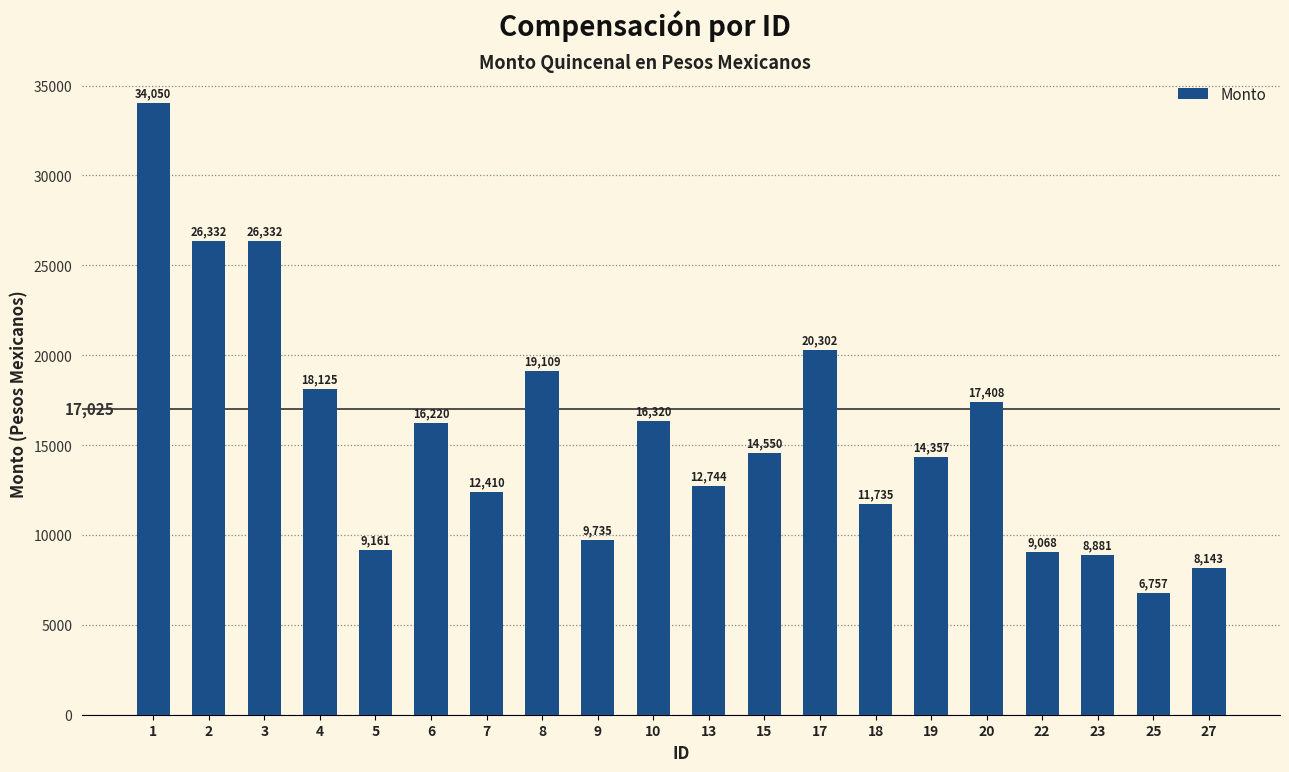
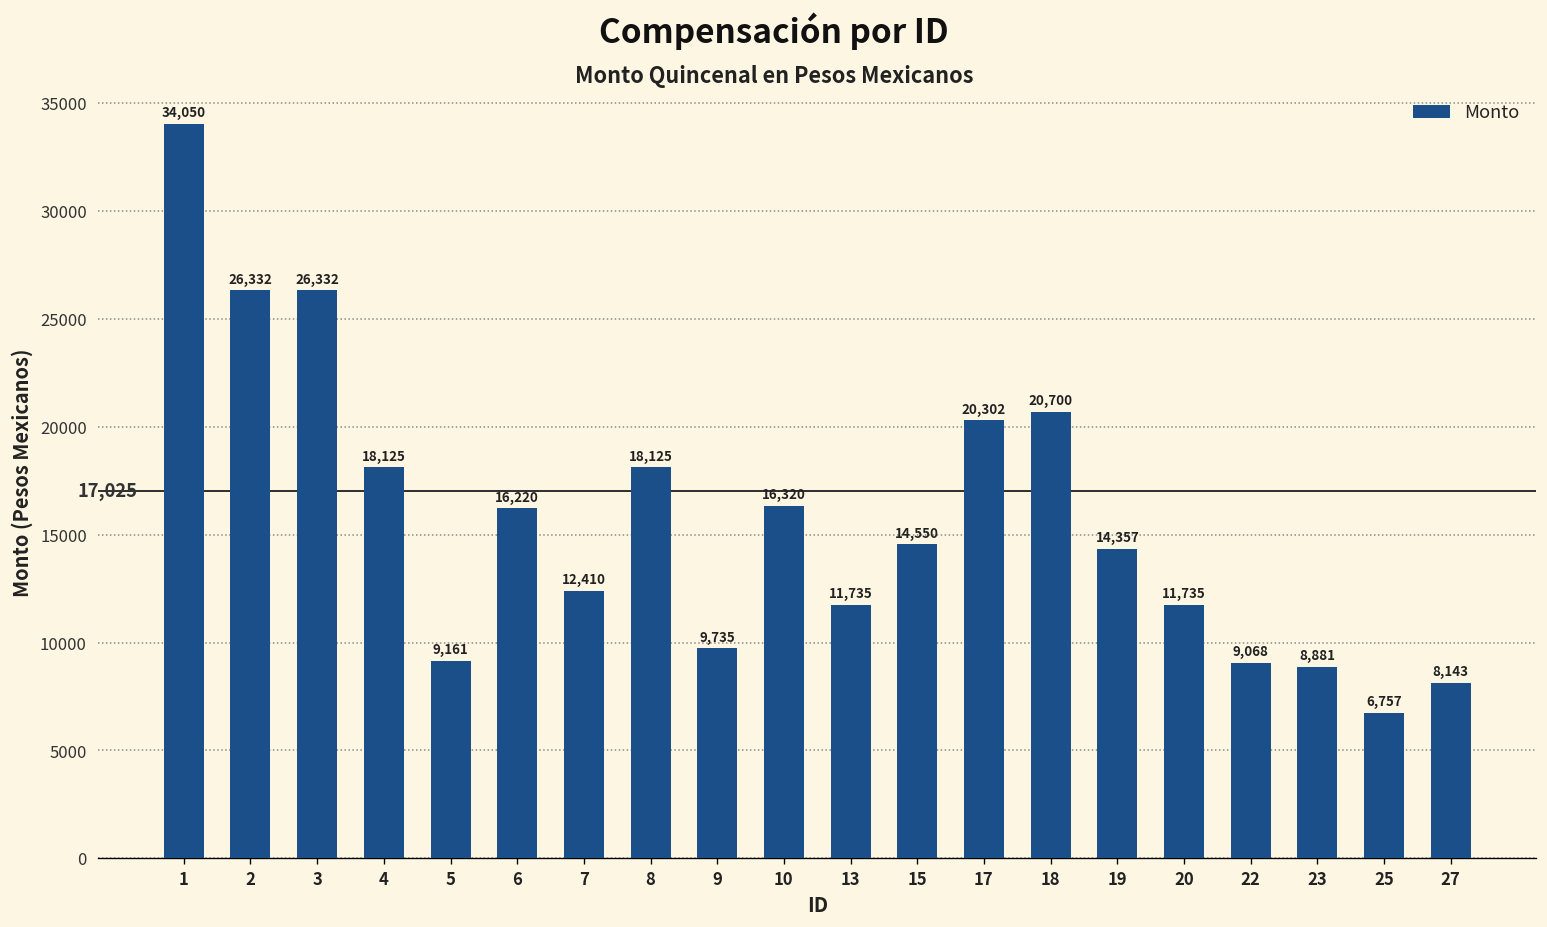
8: 19,109 -> 18,125
13: 12,744 -> 11,735
18: 11,735 -> 20,700
20: 17,408 -> 11,735
